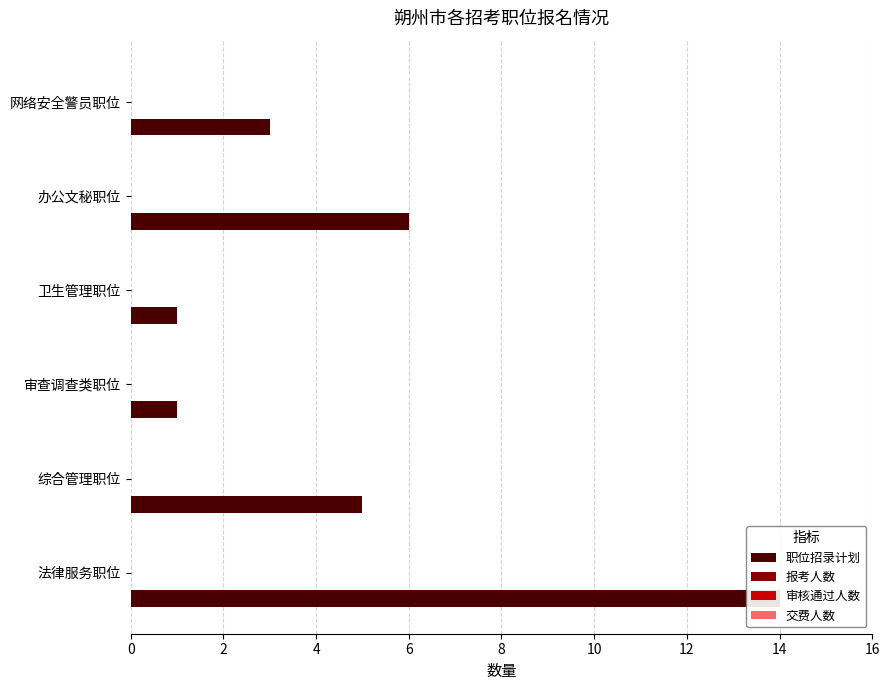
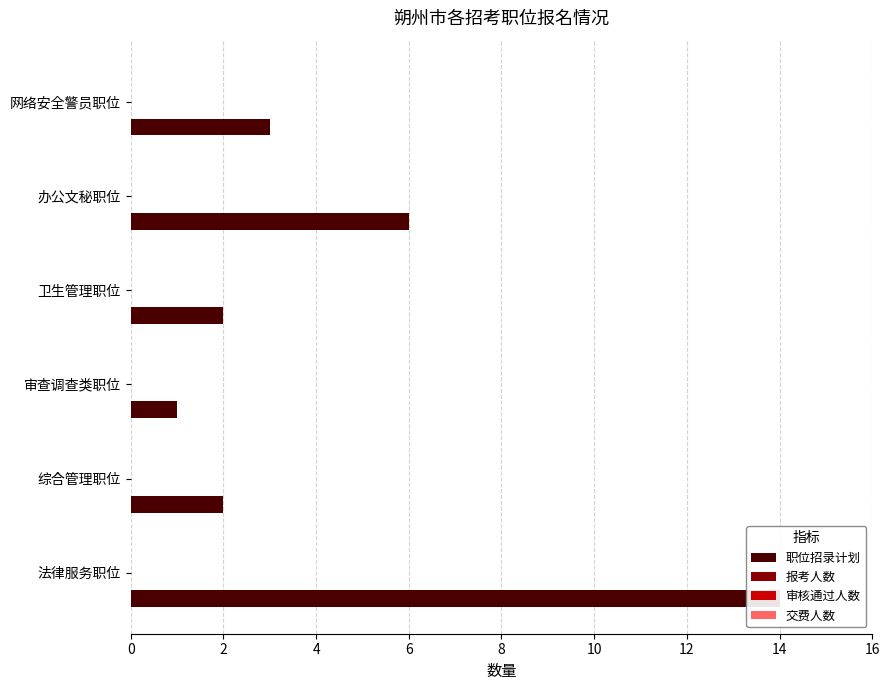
职位招录计划, 卫生管理职位: 1 -> 2
职位招录计划, 综合管理职位: 5 -> 2
